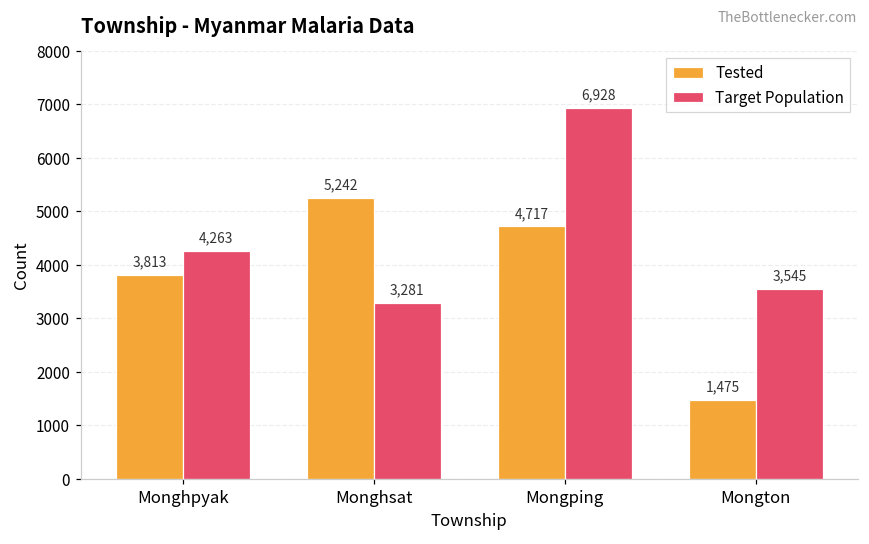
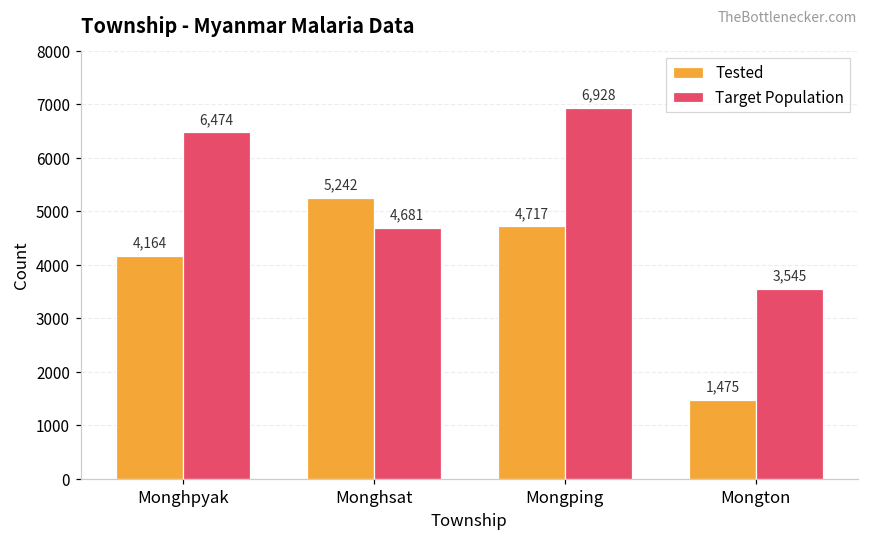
Tested, Monghpyak: 3,813 -> 4,164
Target Population, Monghpyak: 4,263 -> 6,474
Target Population, Monghsat: 3,281 -> 4,681
